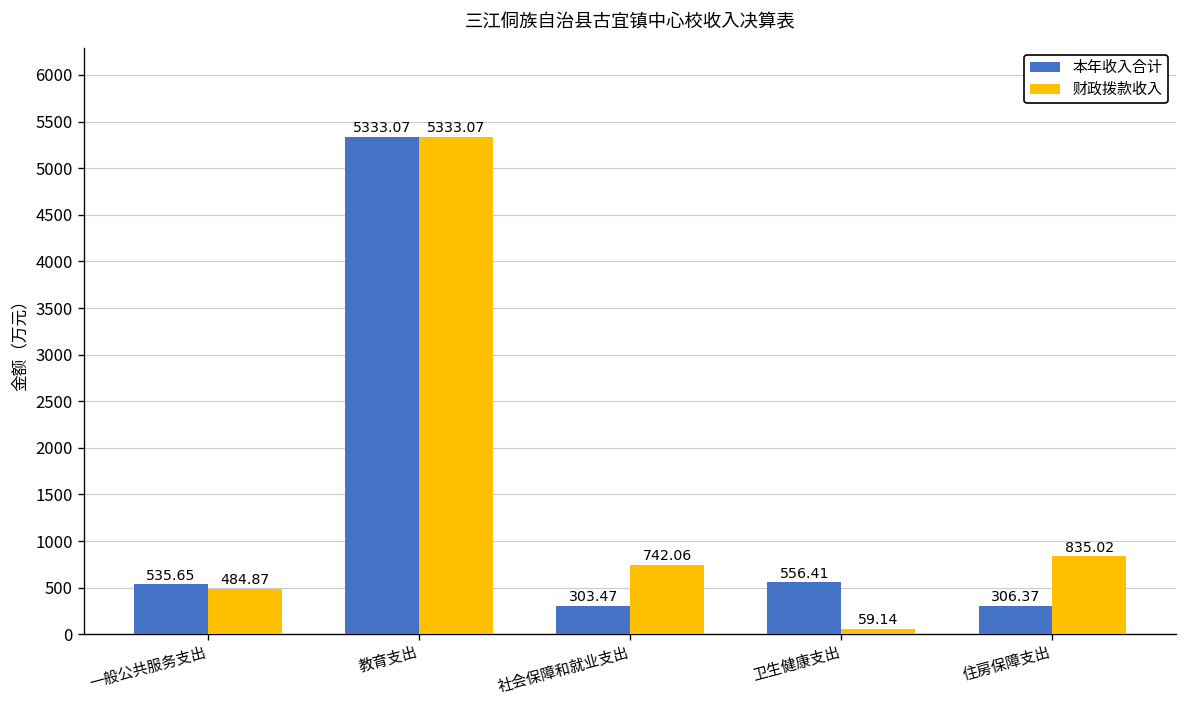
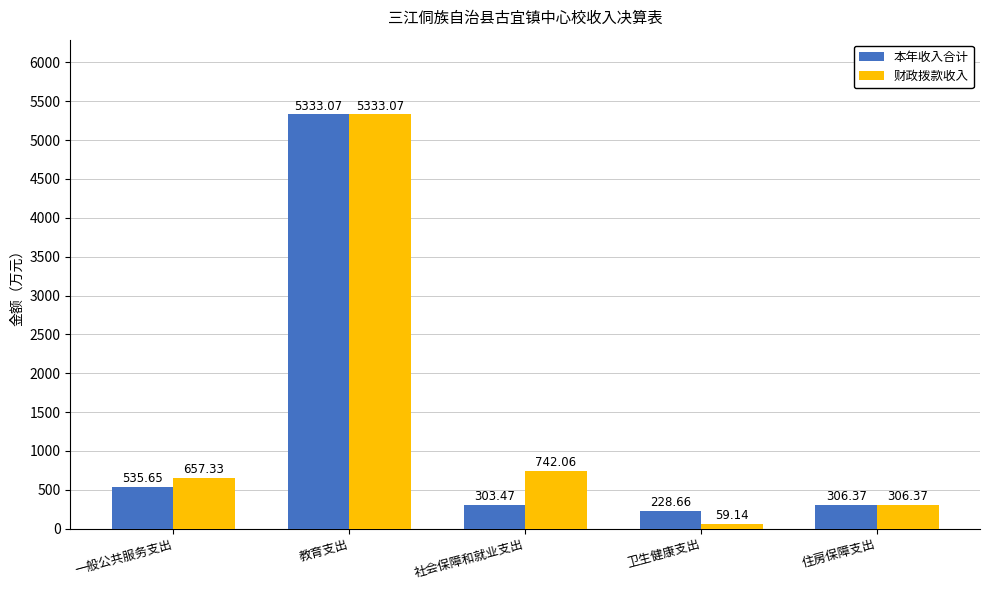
财政拨款收入, 一般公共服务支出: 484.87 -> 657.33
本年收入合计, 卫生健康支出: 556.41 -> 228.66
财政拨款收入, 住房保障支出: 835.02 -> 306.37
